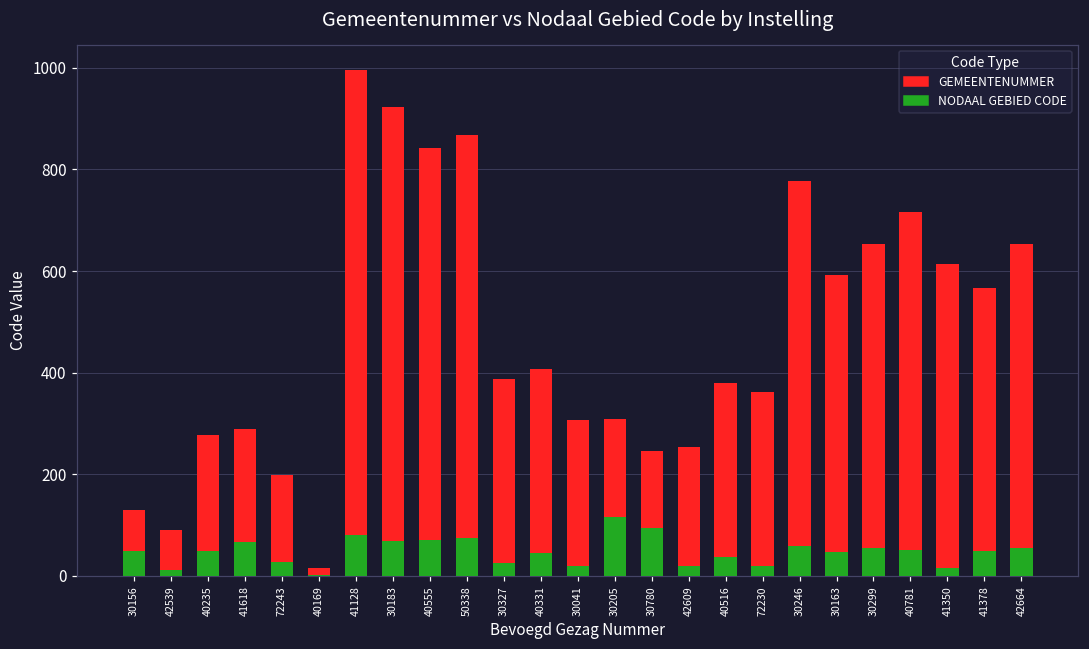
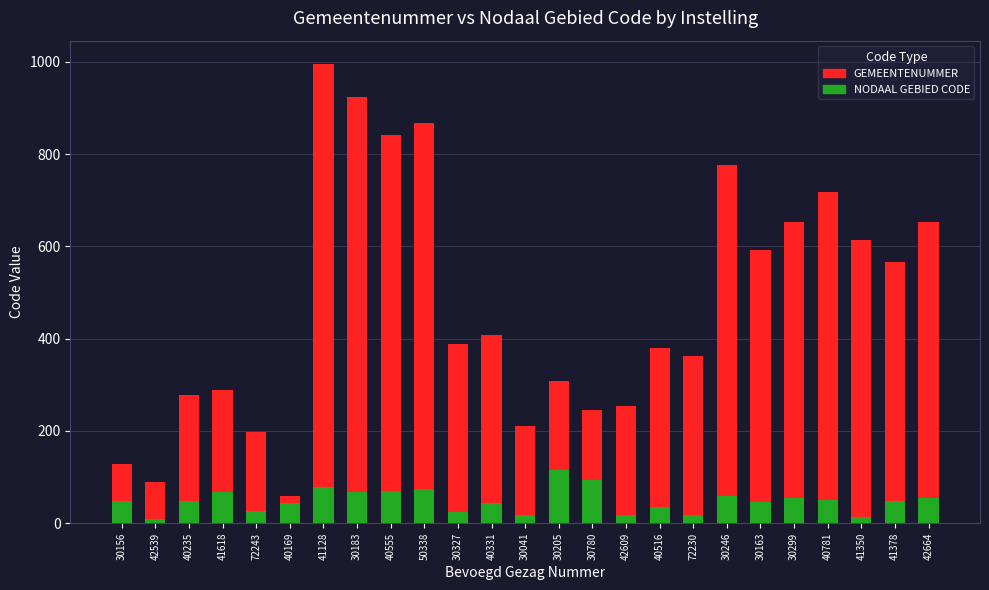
NODAAL GEBIED CODE, 40169: 0 -> 40
GEMEENTENUMMER, 30041: 290 -> 190
